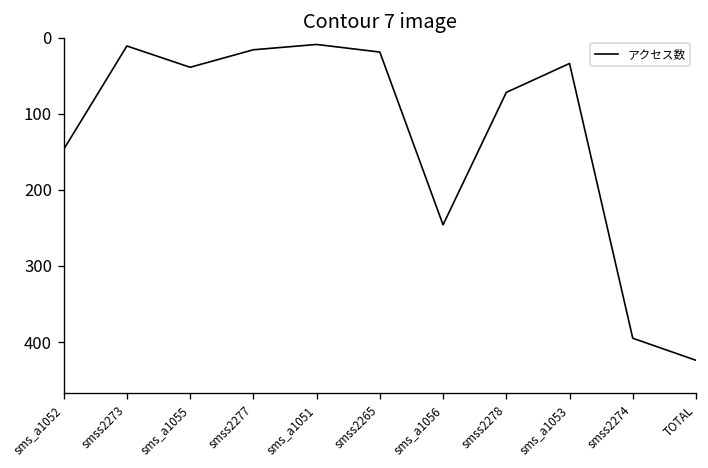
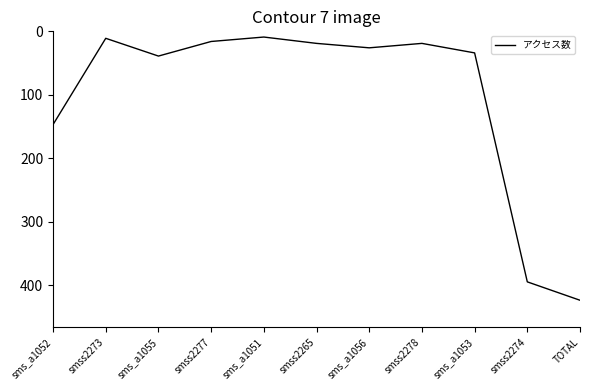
sms_a1056: 250 -> 30
smss2278: 70 -> 20
